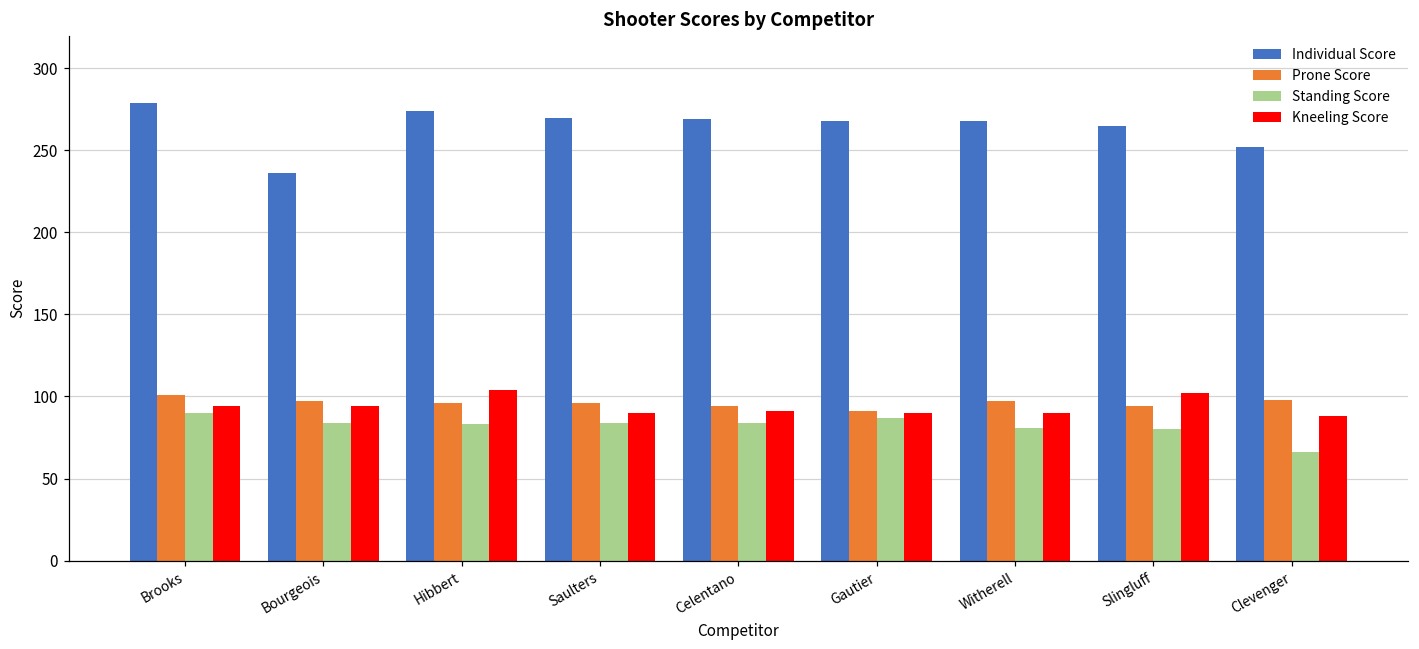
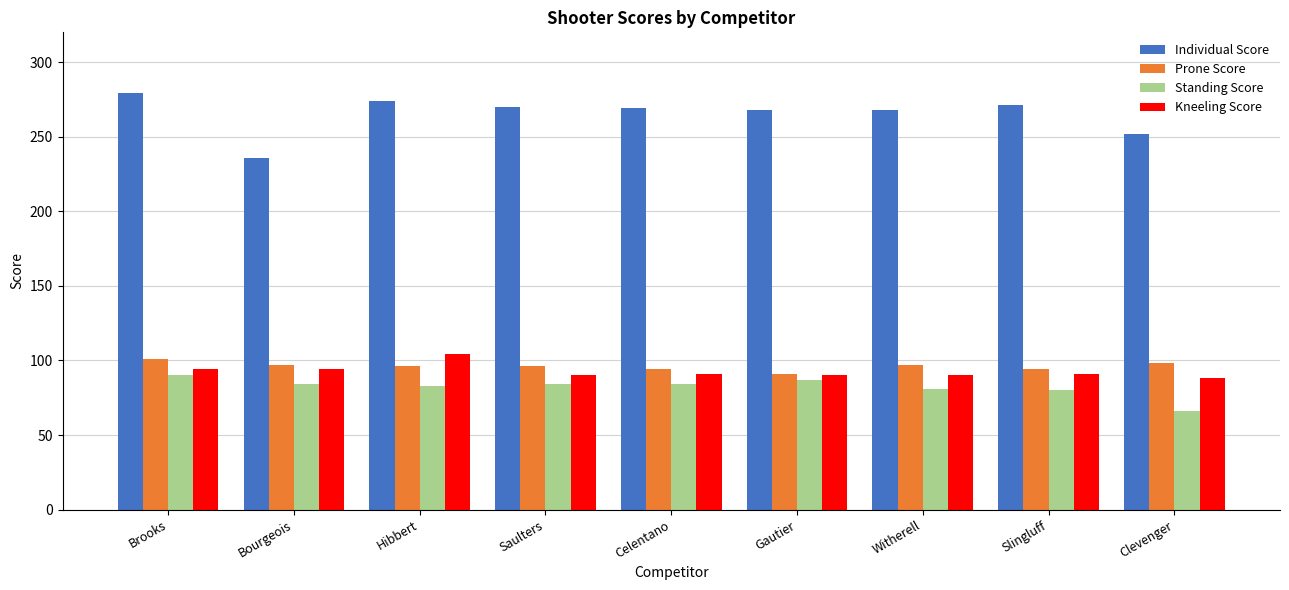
Individual Score, Slingluff: 265 -> 271
Kneeling Score, Slingluff: 102 -> 91
